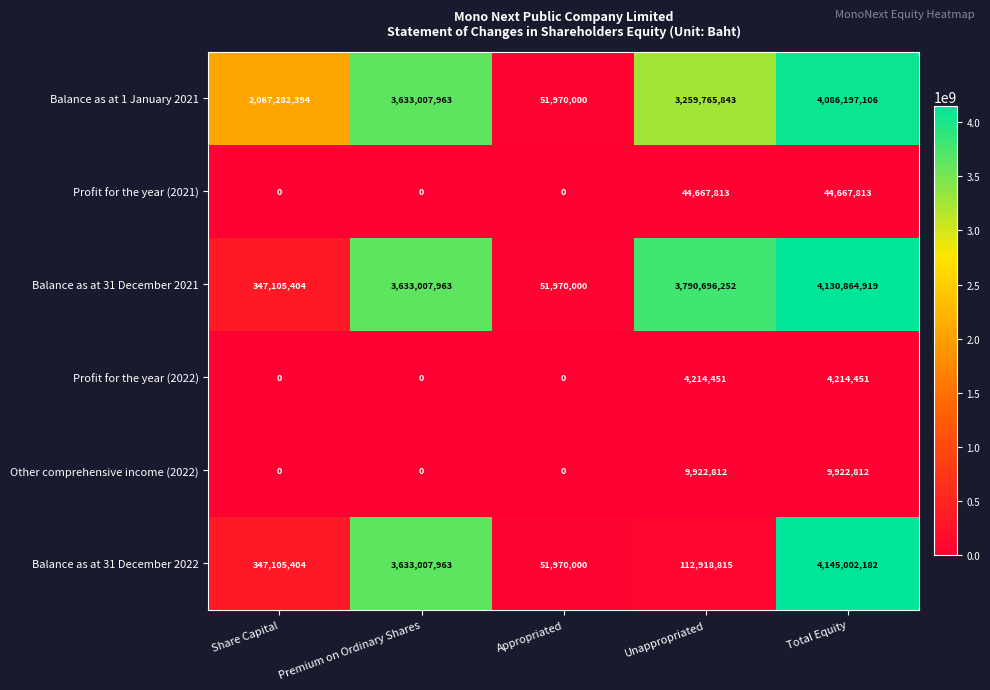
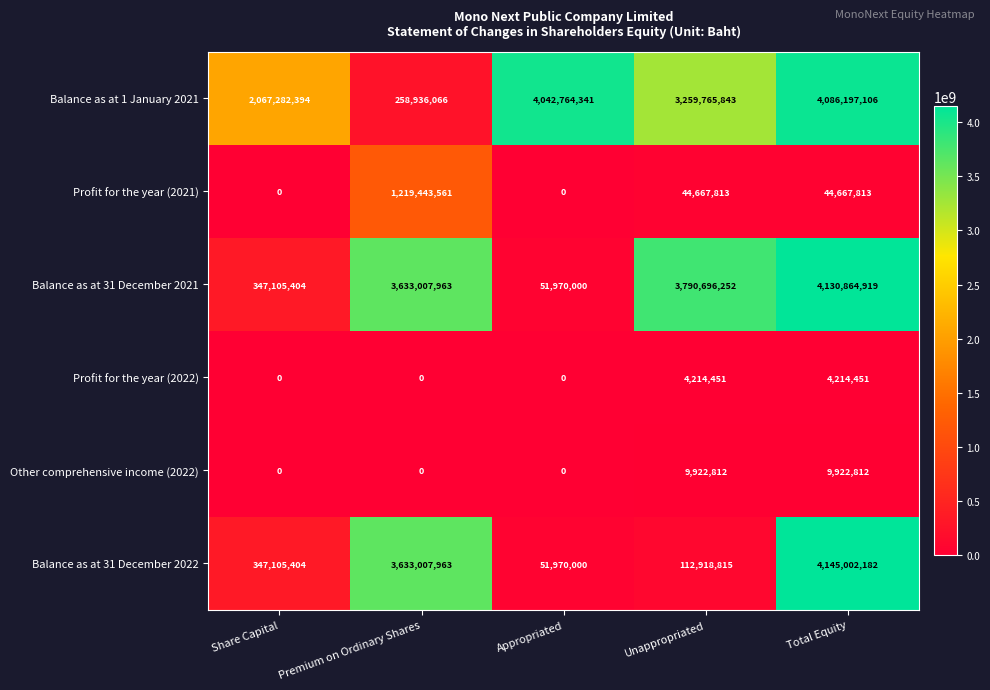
Balance as at 1 January 2021, Premium on Ordinary Shares: 3,633,007,963 -> 258,936,066
Balance as at 1 January 2021, Appropriated: 51,970,000 -> 4,042,764,341
Profit for the year (2021), Premium on Ordinary Shares: 0 -> 1,219,443,561
